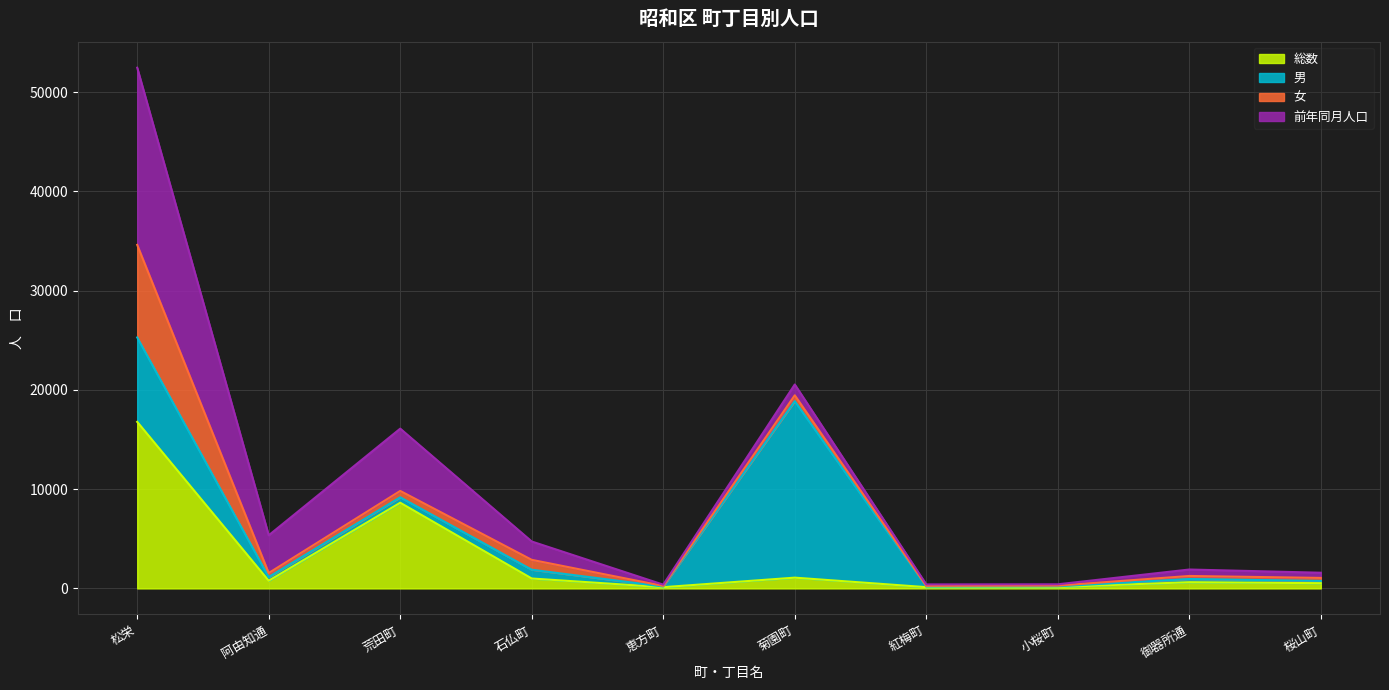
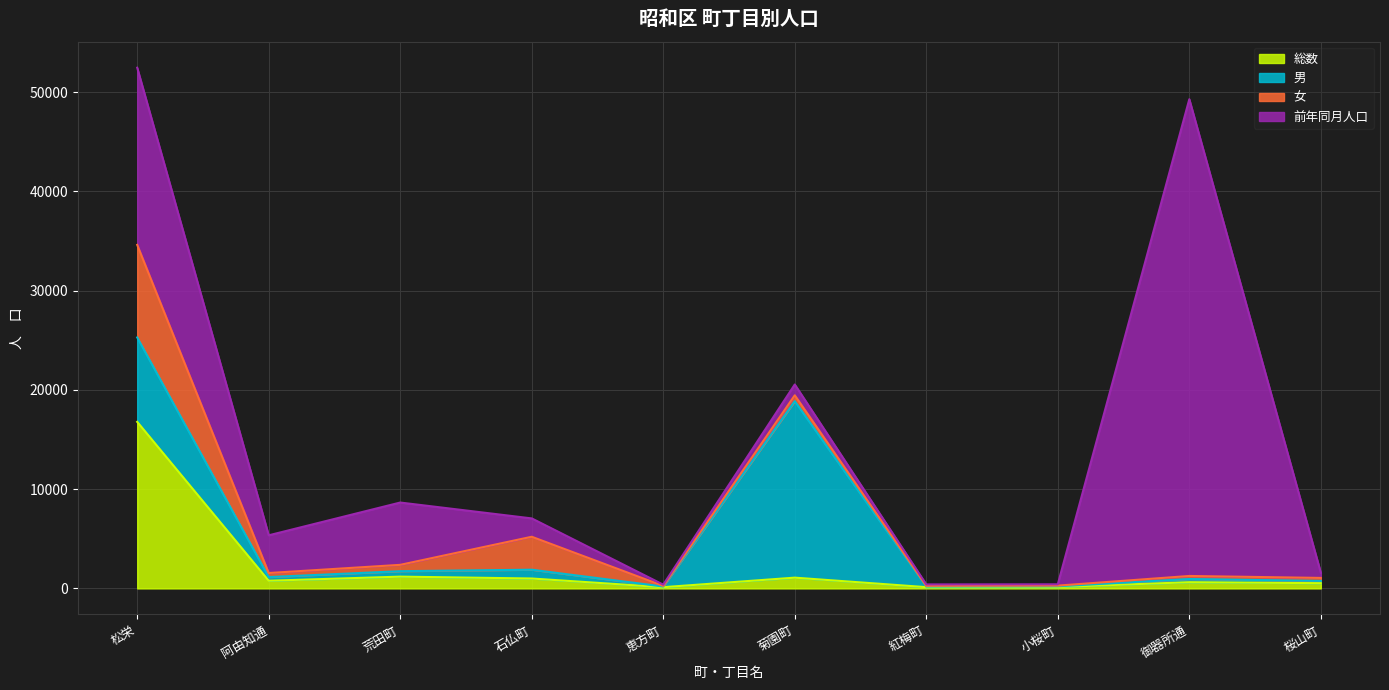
総数, 荒田町: 9000 -> 1000
女, 石仏町: 1000 -> 3000
前年同月人口, 御器所通: 1000 -> 48000
